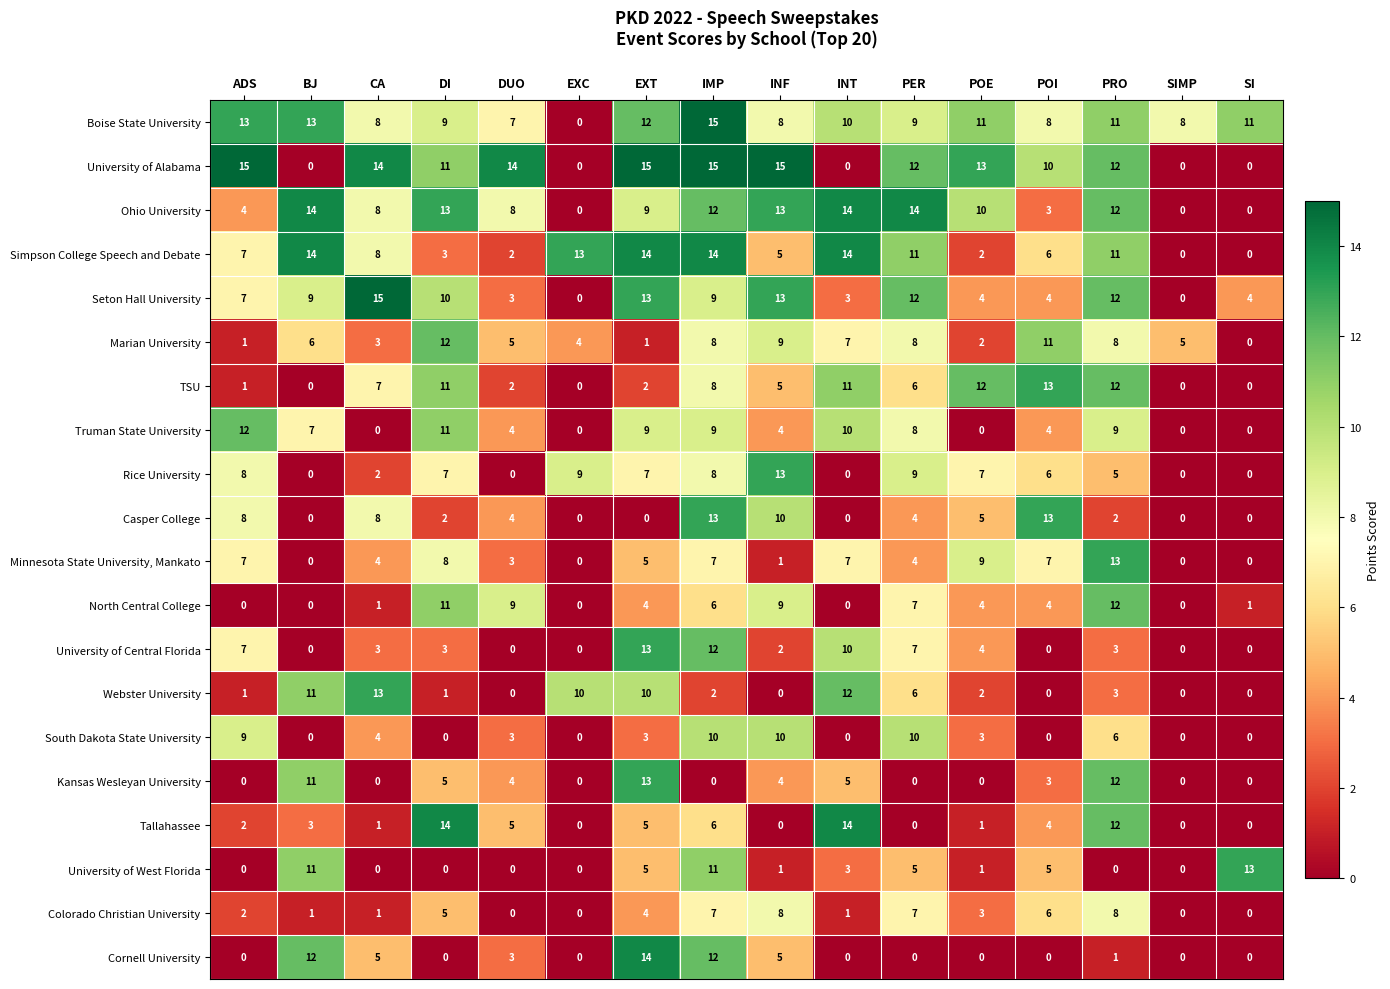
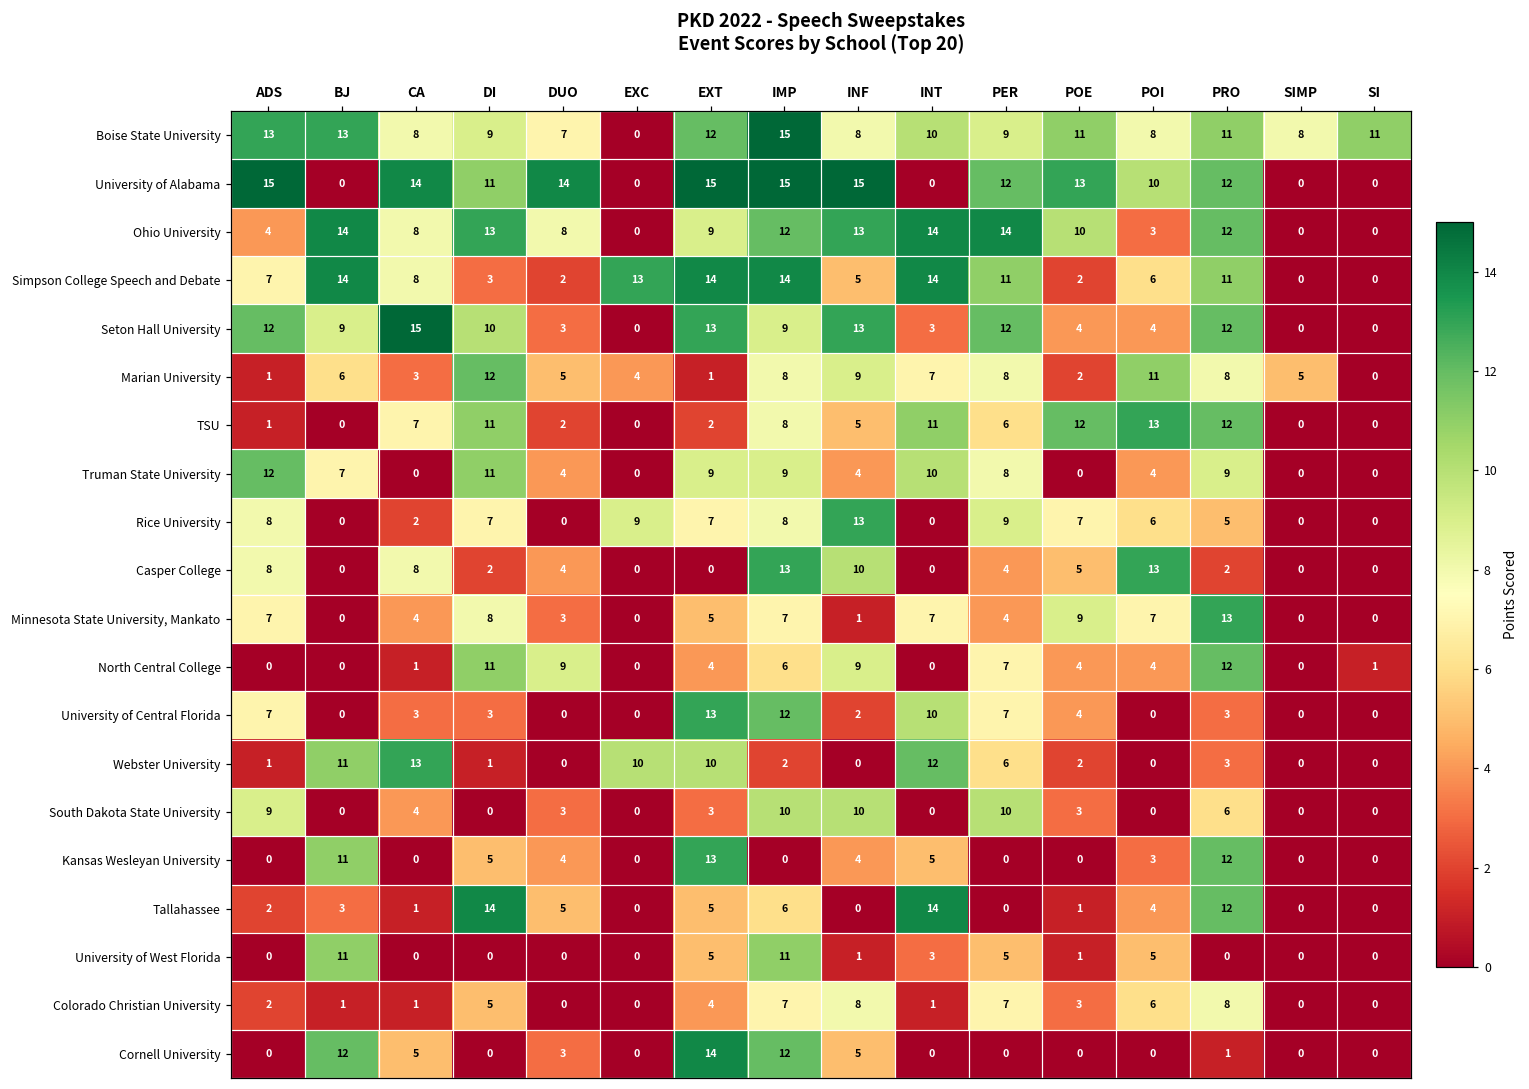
Seton Hall University, ADS: 7 -> 12
Seton Hall University, SI: 4 -> 0
University of West Florida, SI: 13 -> 0
